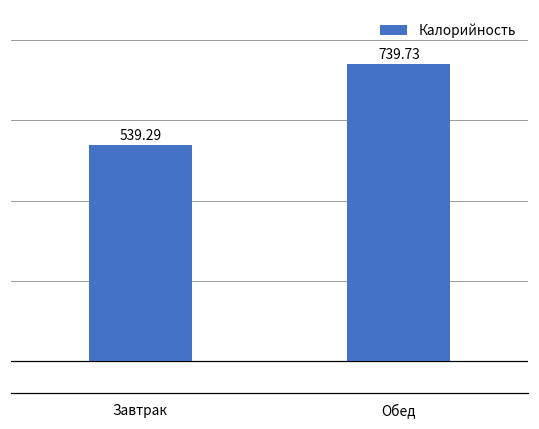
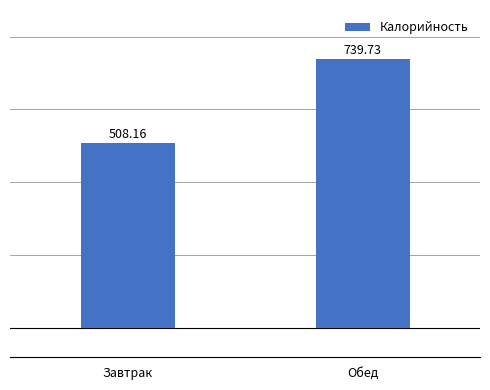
Завтрак: 539.29 -> 508.16
